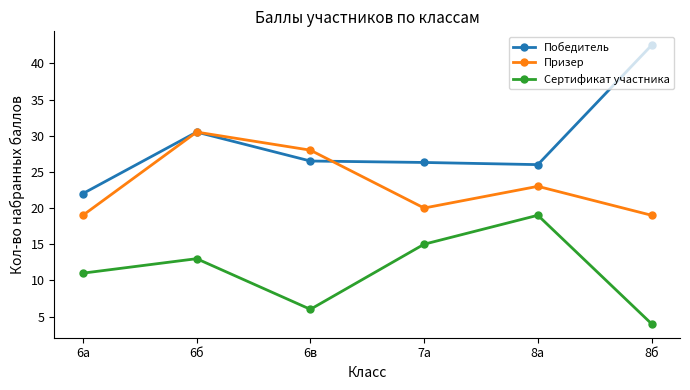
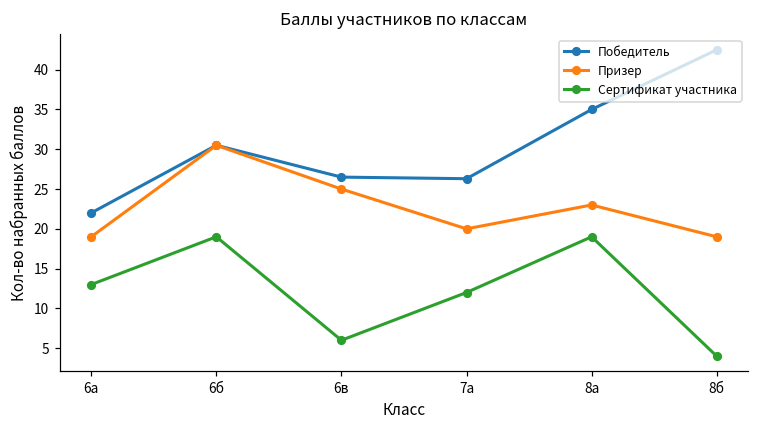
Сертификат участника, 6а: 11 -> 13
Сертификат участника, 6б: 13 -> 19
Призер, 6в: 28 -> 25
Сертификат участника, 7а: 15 -> 12
Победитель, 8а: 26 -> 35
